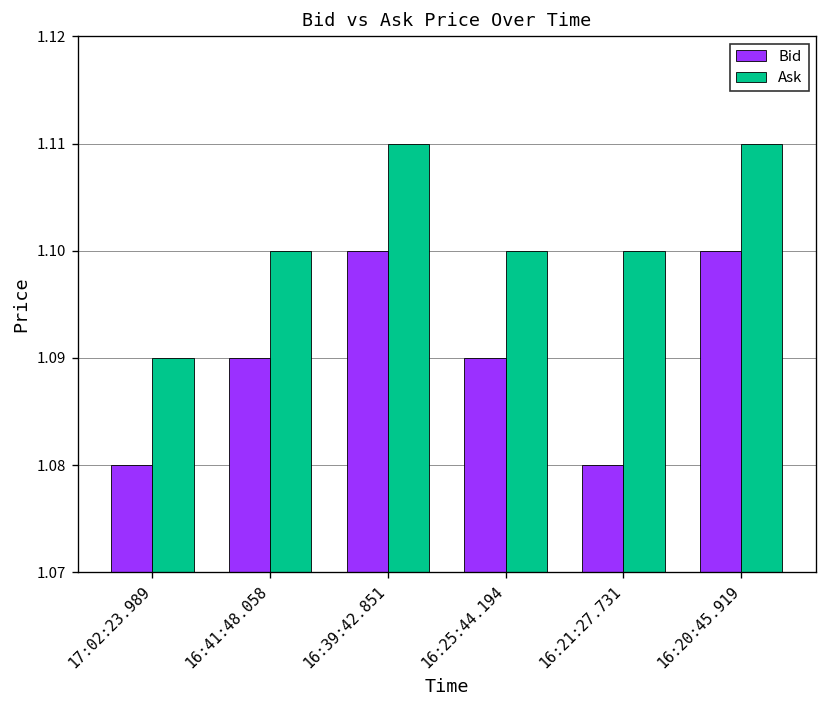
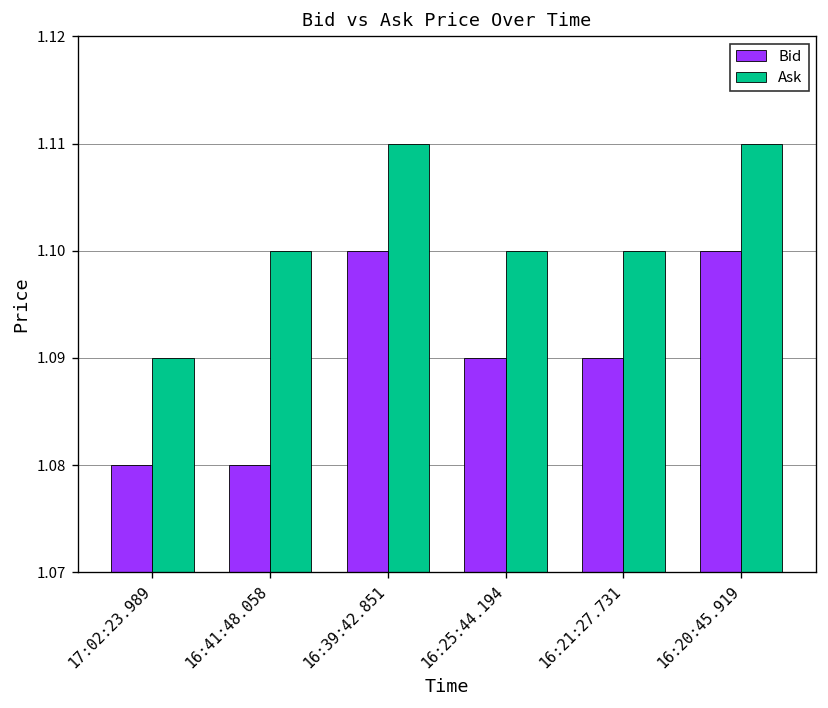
Bid, 16:41:48.058: 1.09 -> 1.08
Bid, 16:21:27.731: 1.08 -> 1.09
